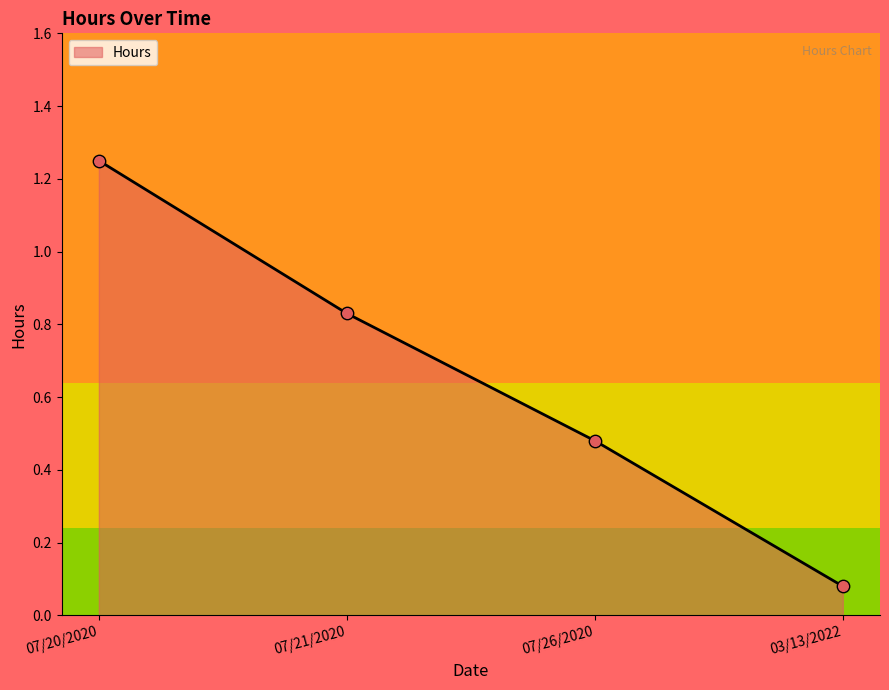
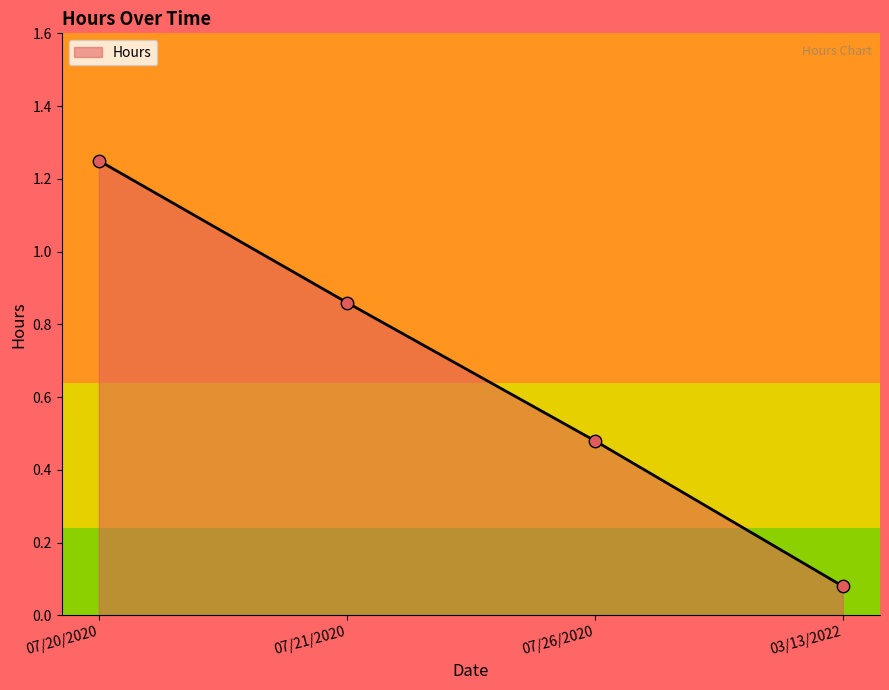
07/21/2020: 0.83 -> 0.86
